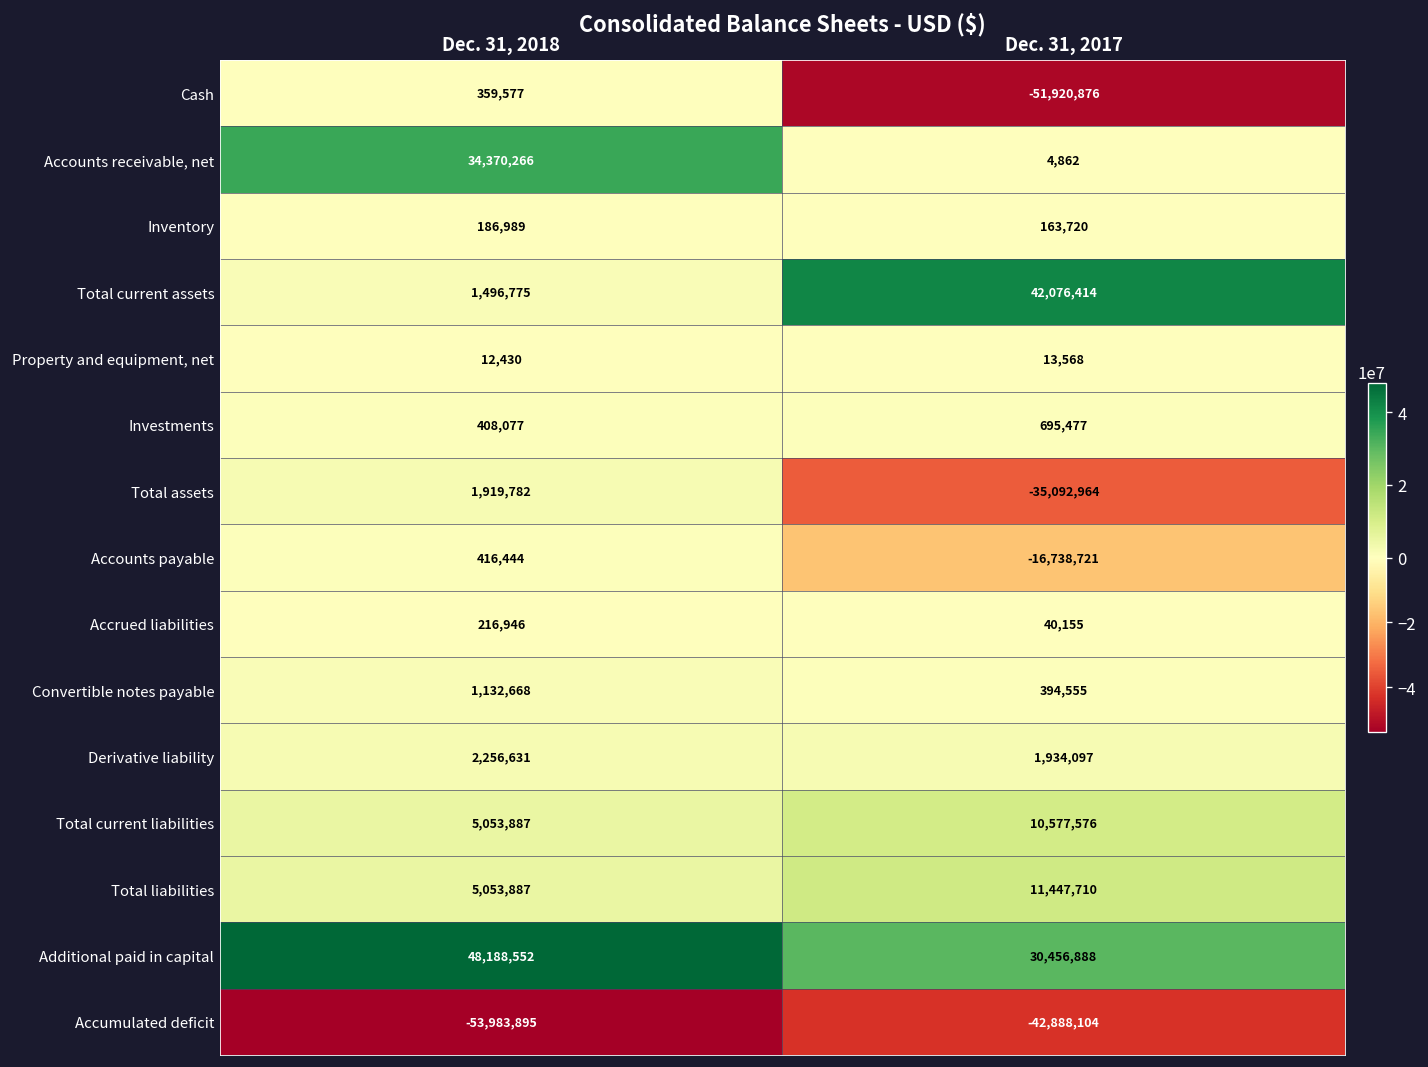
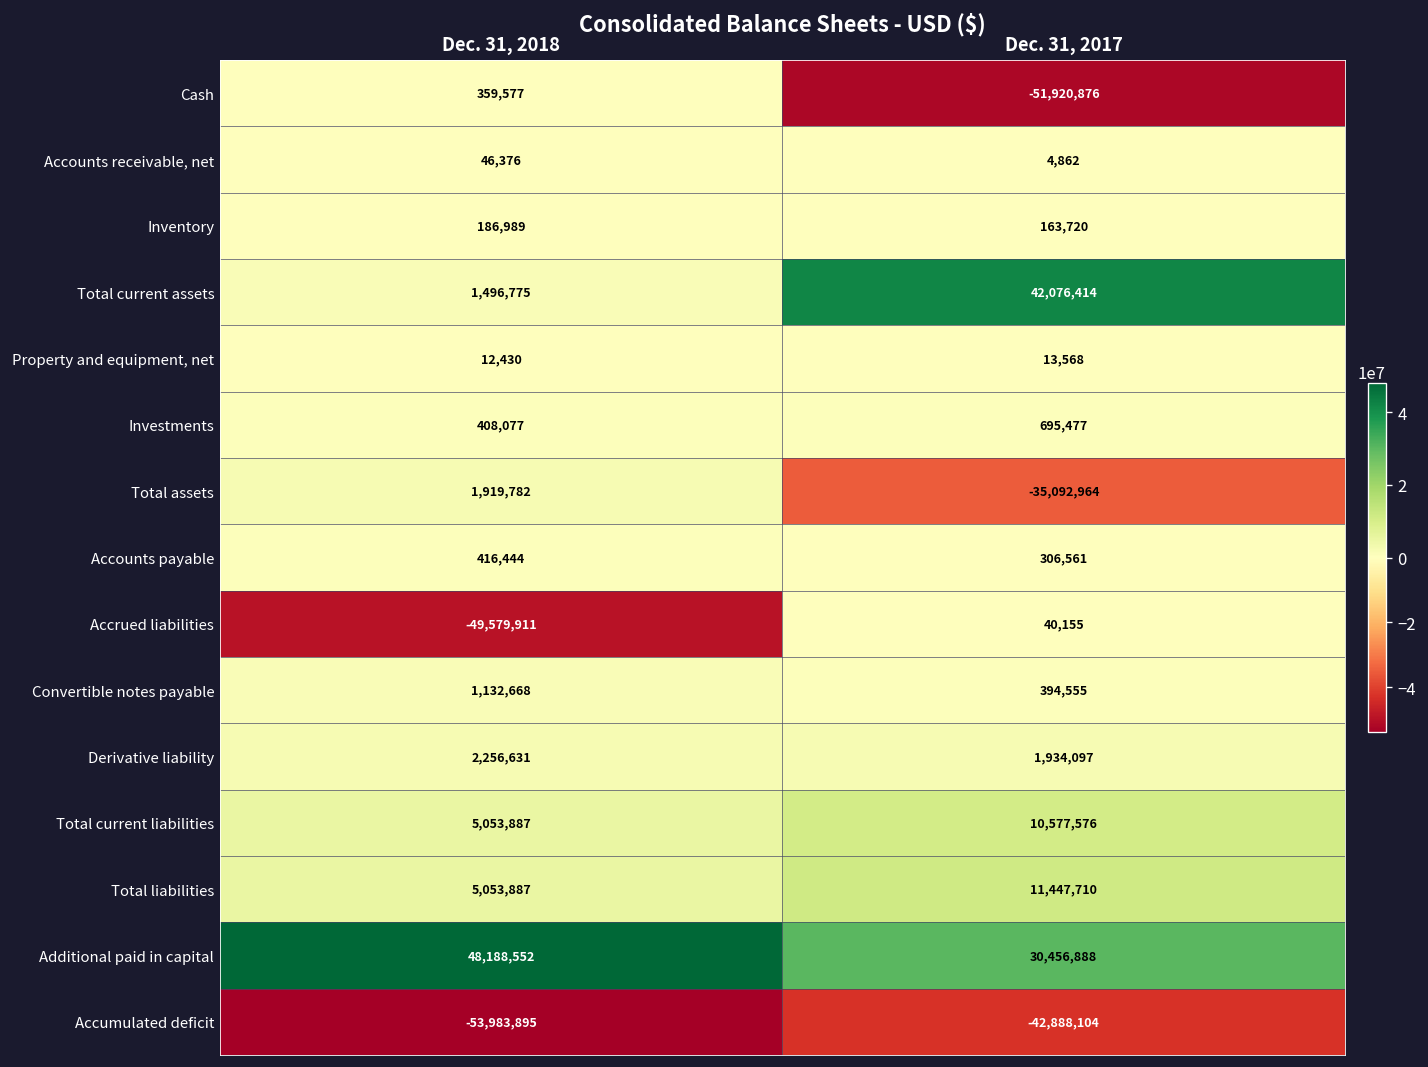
Accounts receivable, net, Dec. 31, 2018: 34,370,266 -> 46,376
Accounts payable, Dec. 31, 2017: -16,738,721 -> 306,561
Accrued liabilities, Dec. 31, 2018: 216,946 -> -49,579,911
